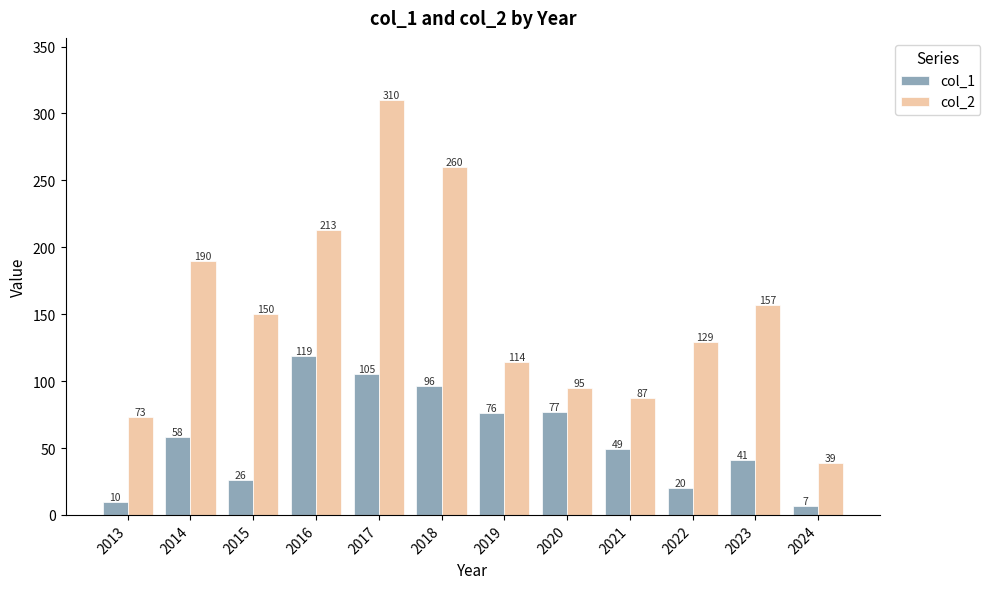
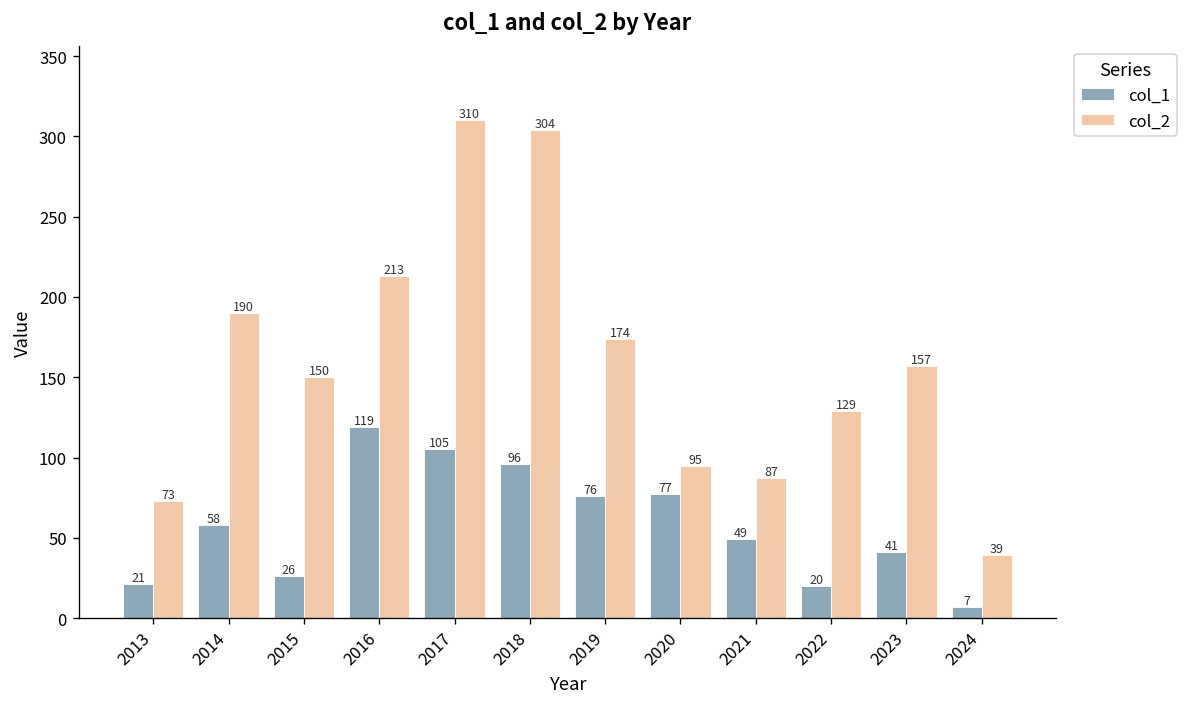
col_1, 2013: 10 -> 21
col_2, 2018: 260 -> 304
col_2, 2019: 114 -> 174
